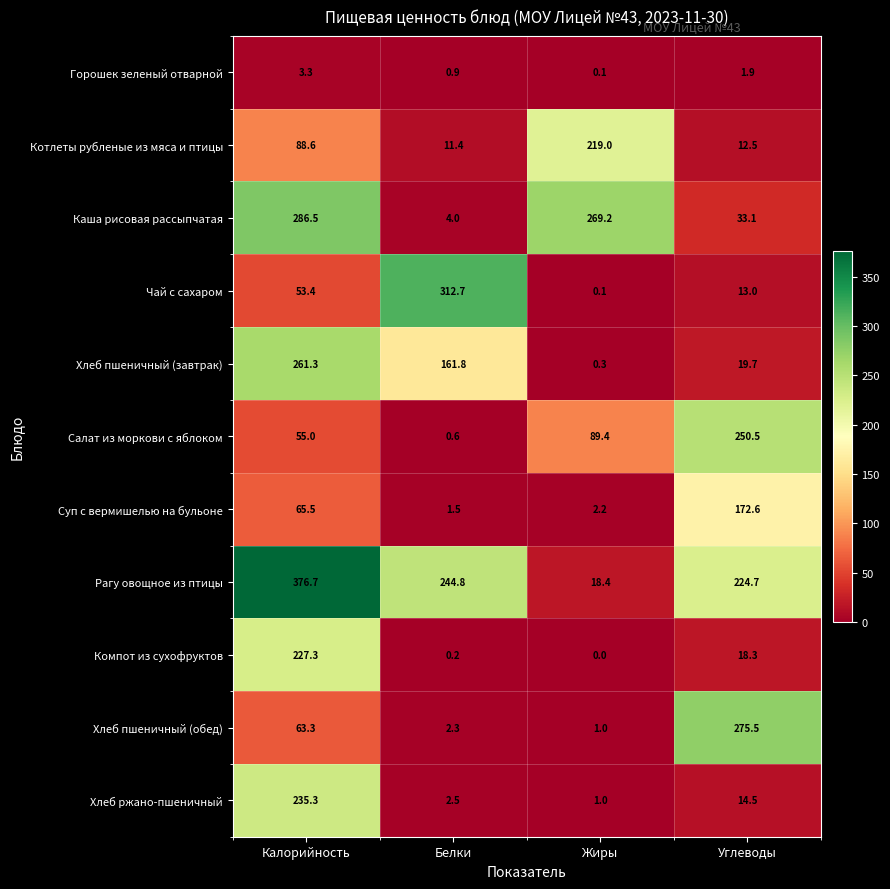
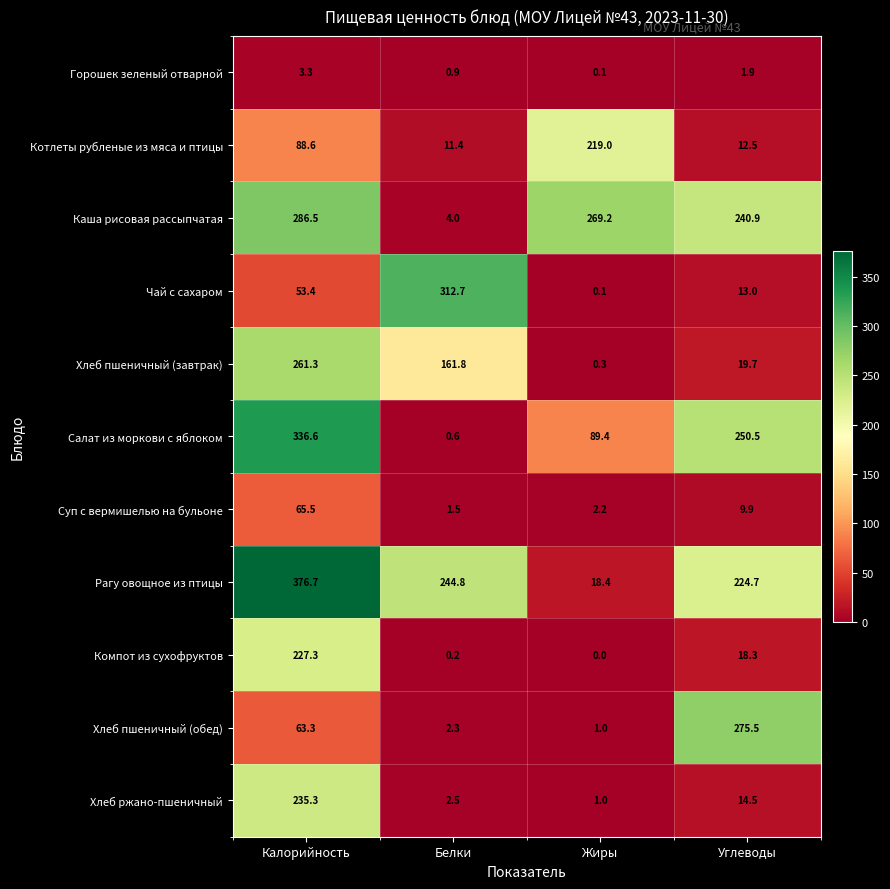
Каша рисовая рассыпчатая, Углеводы: 33.1 -> 240.9
Салат из моркови с яблоком, Калорийность: 55.0 -> 336.6
Суп с вермишелью на бульоне, Углеводы: 172.6 -> 9.9
